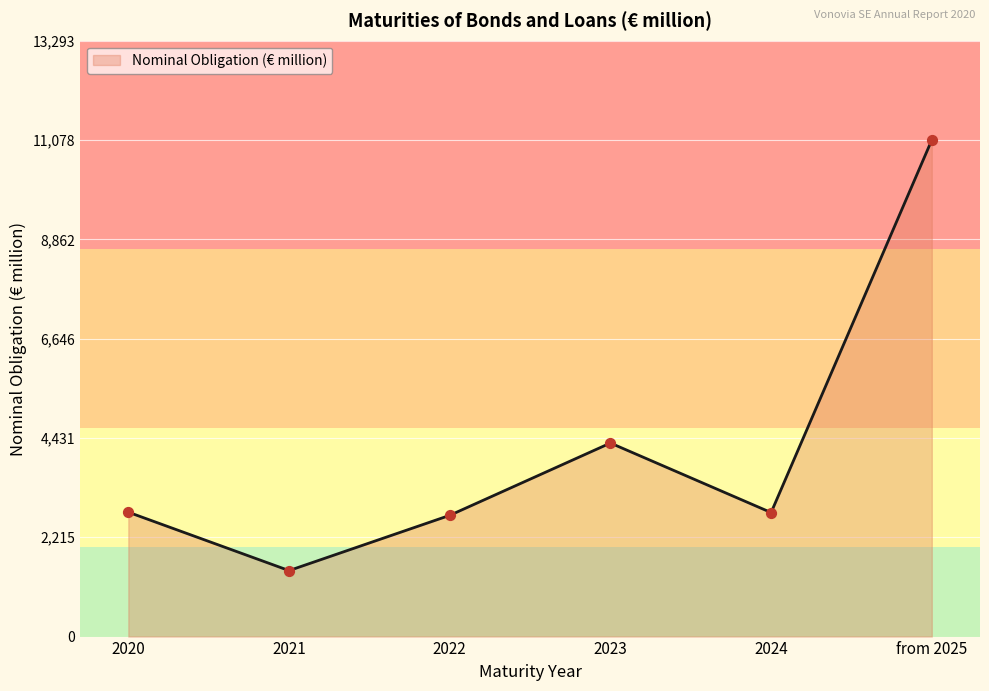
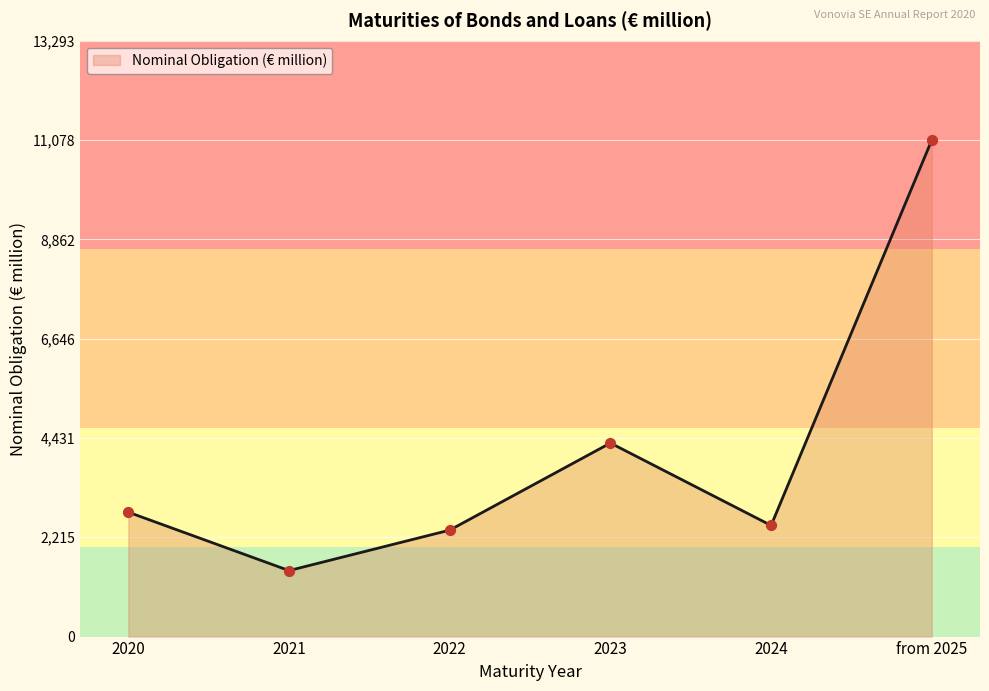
2022: 2,700 -> 2,400
2024: 2,800 -> 2,500
